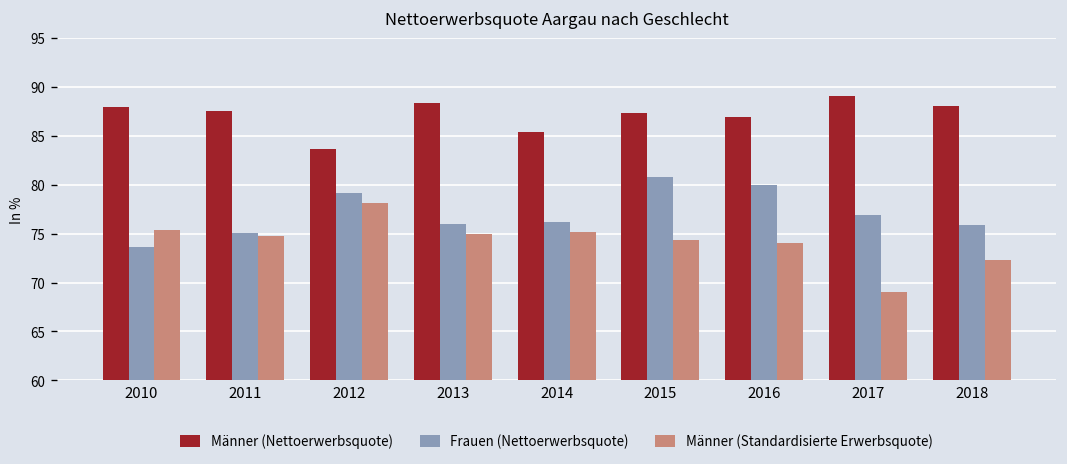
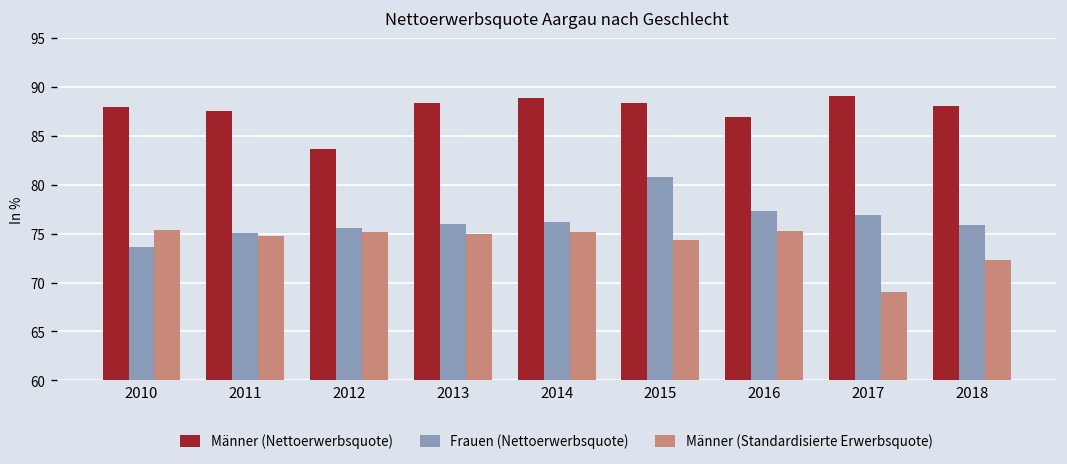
Frauen (Nettoerwerbsquote), 2012: 79 -> 76
Männer (Standardisierte Erwerbsquote), 2012: 78 -> 75
Männer (Nettoerwerbsquote), 2014: 85 -> 89
Männer (Nettoerwerbsquote), 2015: 87 -> 88
Frauen (Nettoerwerbsquote), 2016: 80 -> 77
Männer (Standardisierte Erwerbsquote), 2016: 74 -> 75
